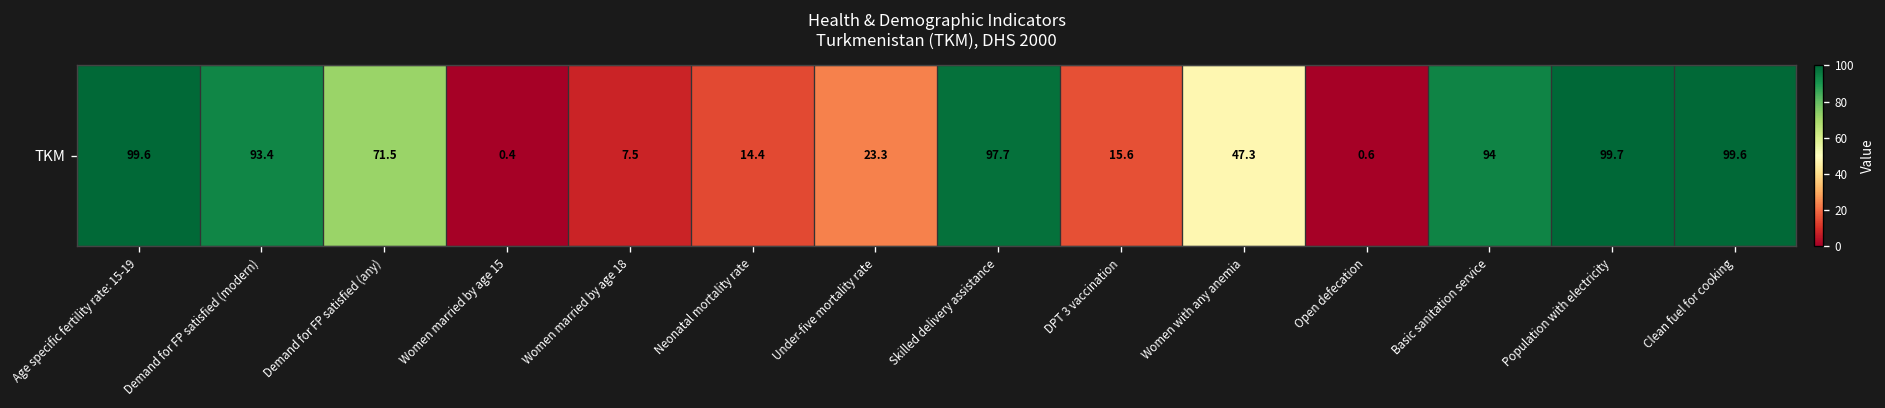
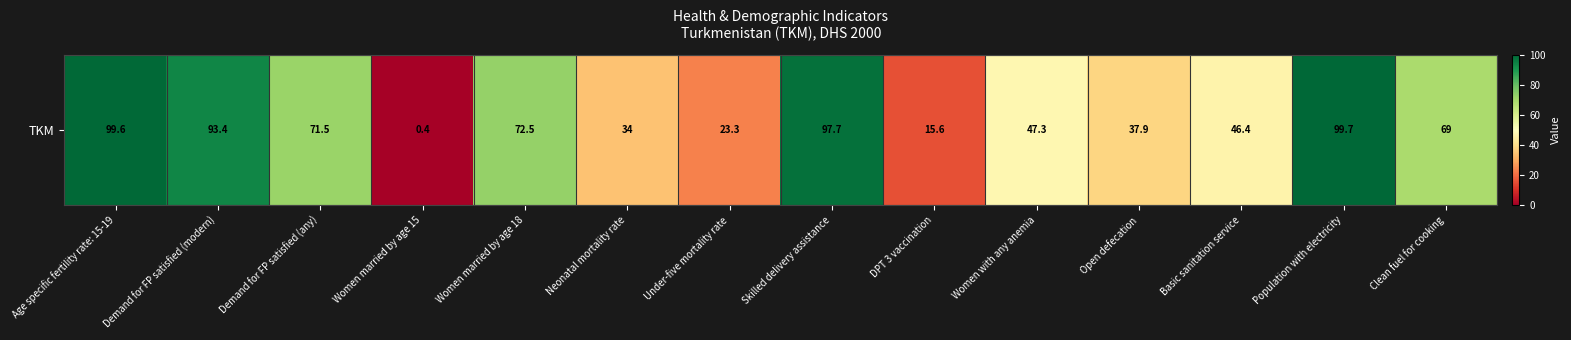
TKM, Women married by age 18: 7.5 -> 72.5
TKM, Neonatal mortality rate: 14.4 -> 34
TKM, Open defecation: 0.6 -> 37.9
TKM, Basic sanitation service: 94 -> 46.4
TKM, Clean fuel for cooking: 99.6 -> 69
